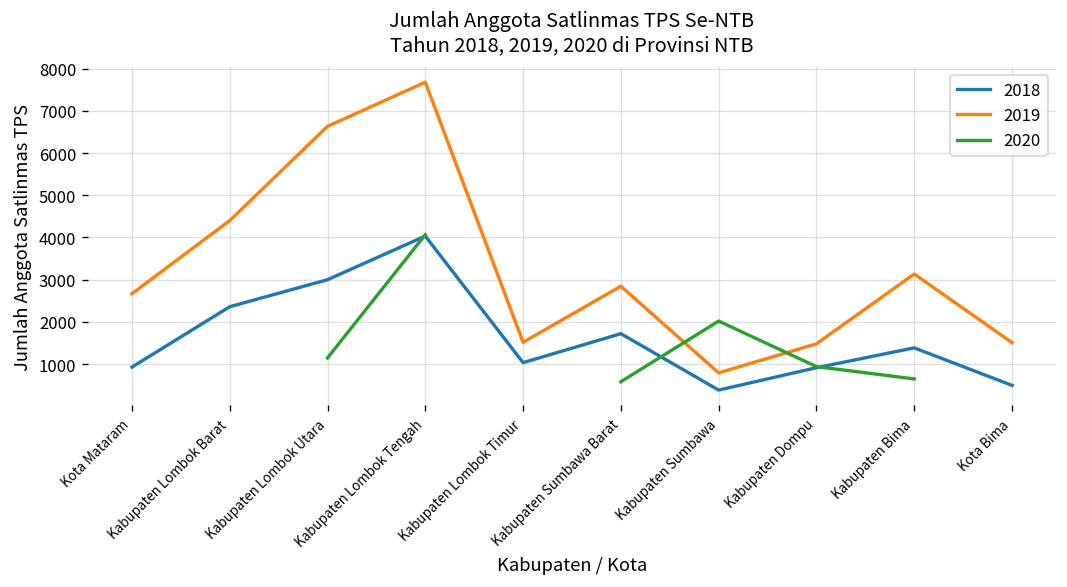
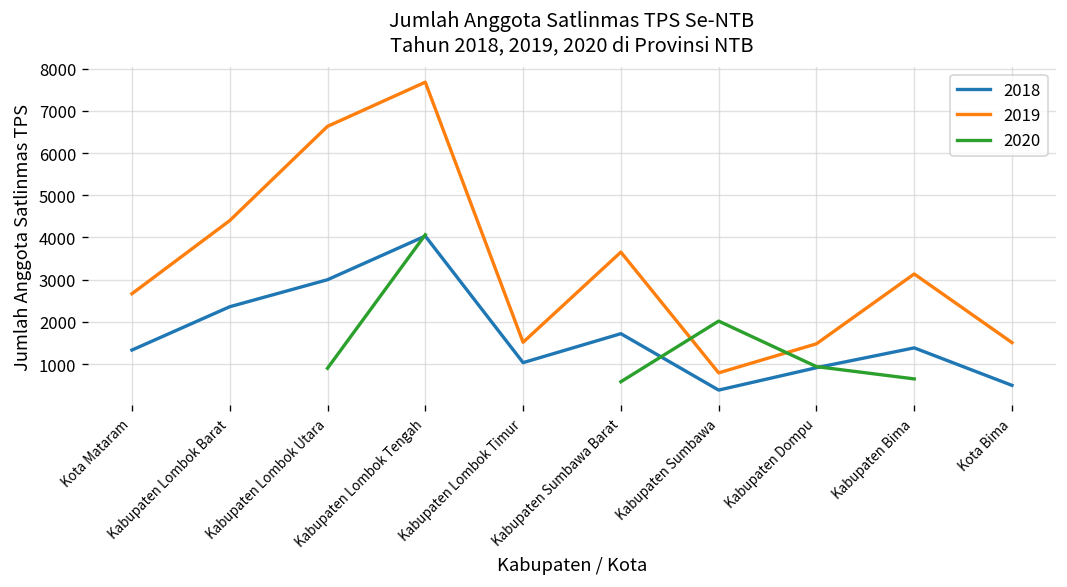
2018, Kota Mataram: 900 -> 1300
2020, Kabupaten Lombok Utara: 1100 -> 900
2019, Kabupaten Sumbawa Barat: 2800 -> 3700
